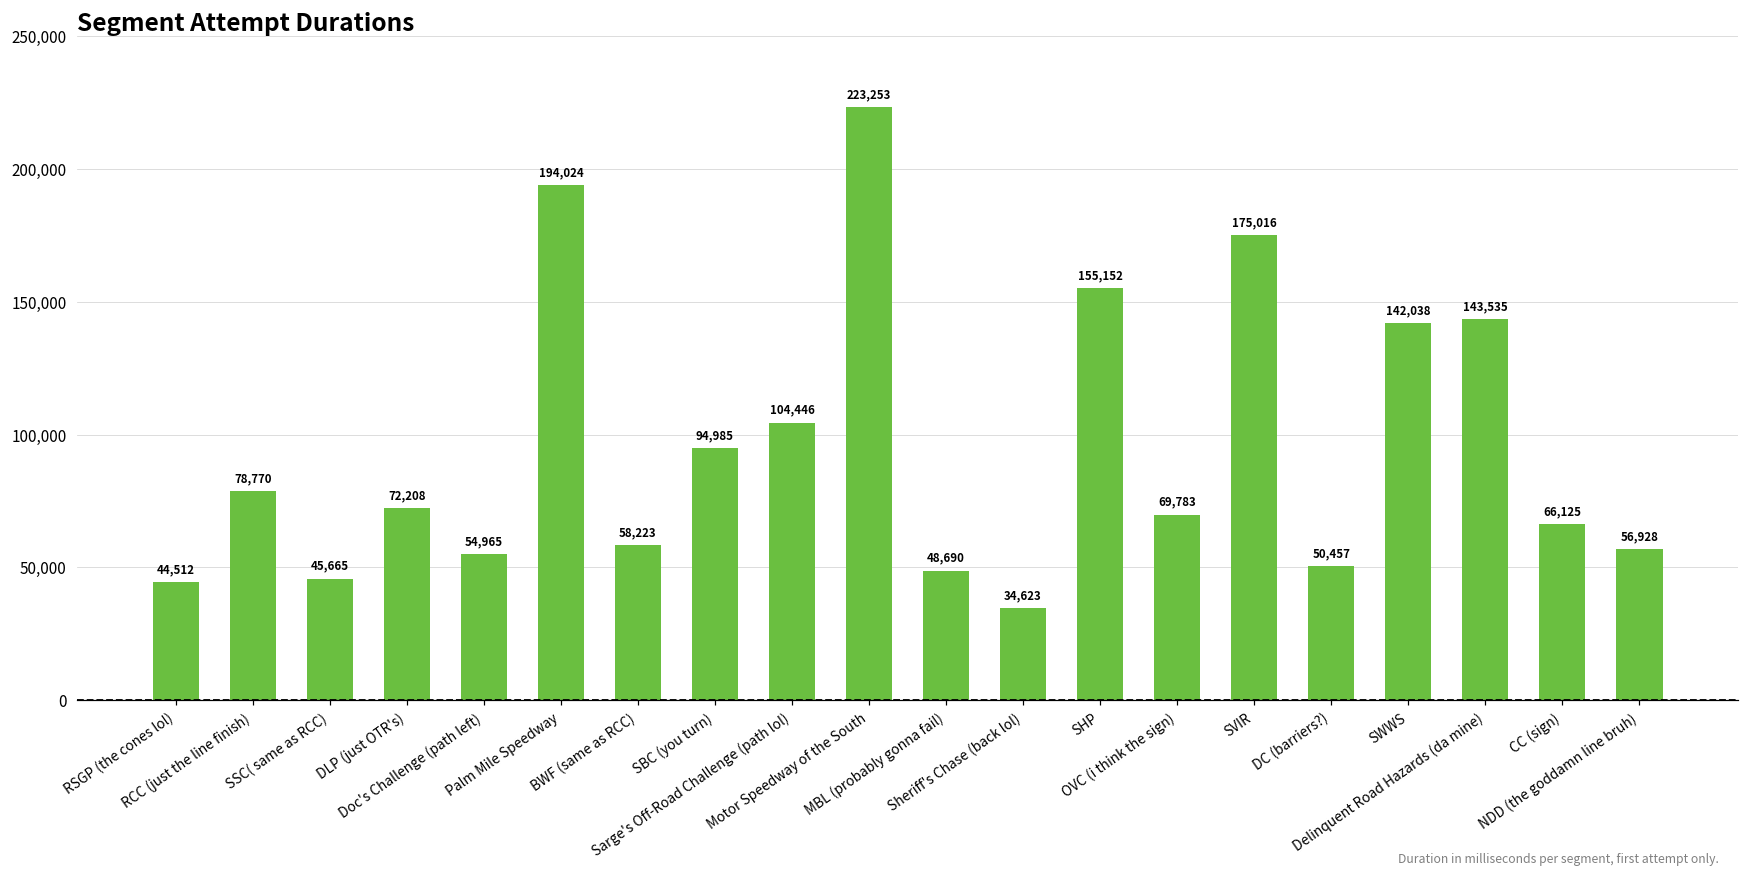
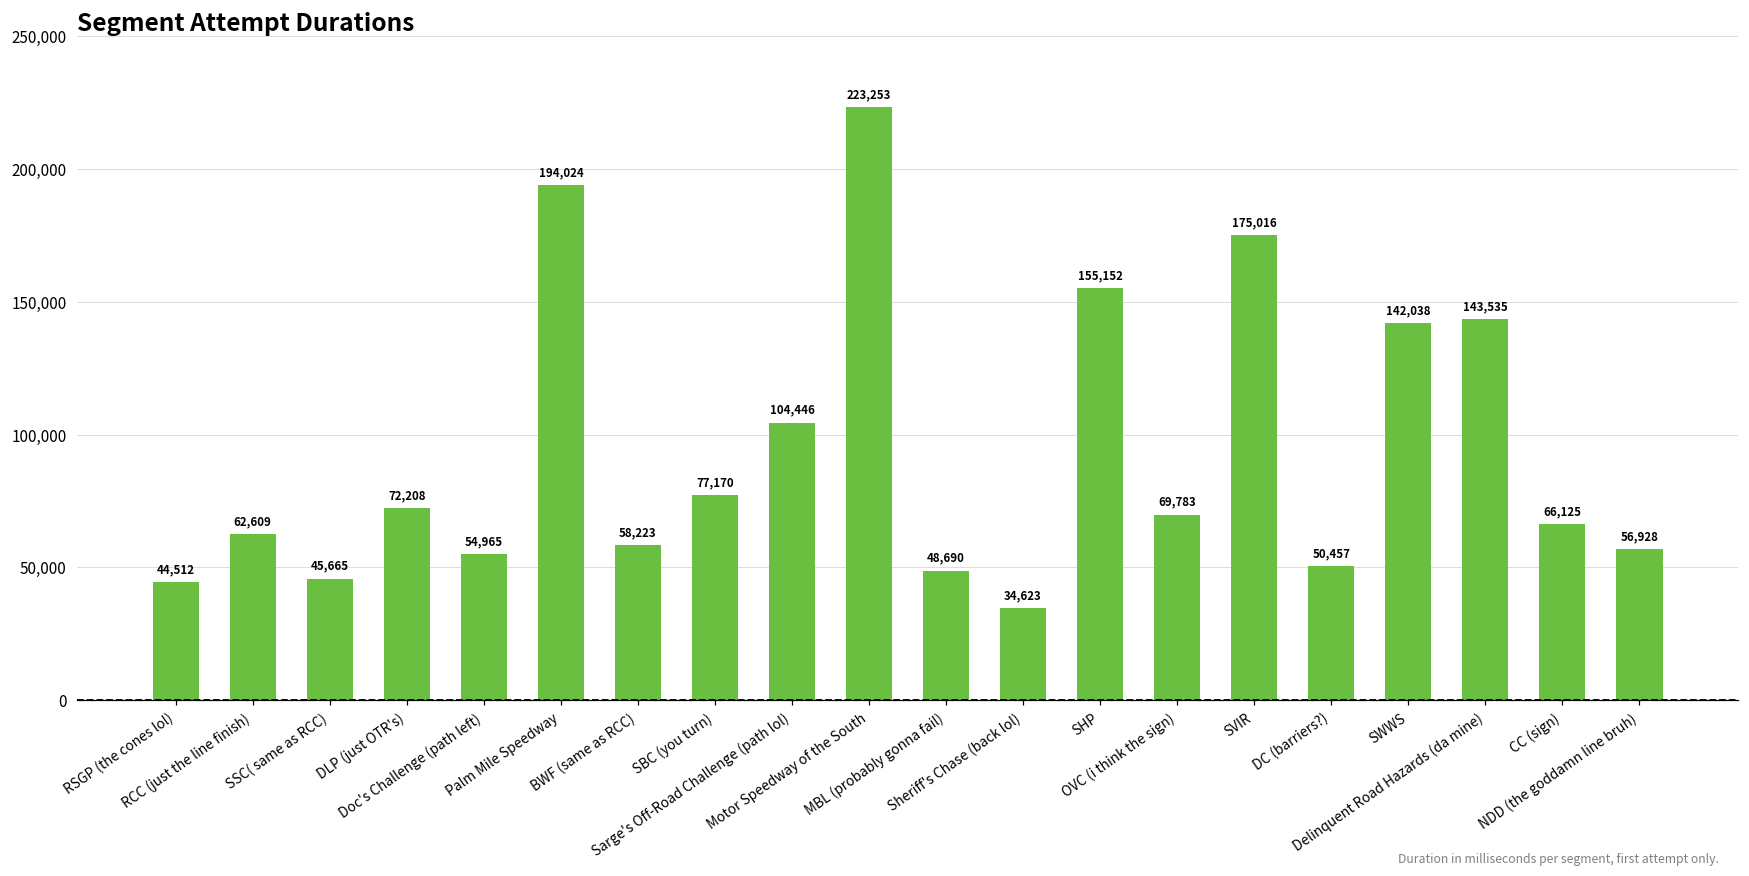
RCC (just the line finish): 78,770 -> 62,609
SBC (you turn): 94,985 -> 77,170
